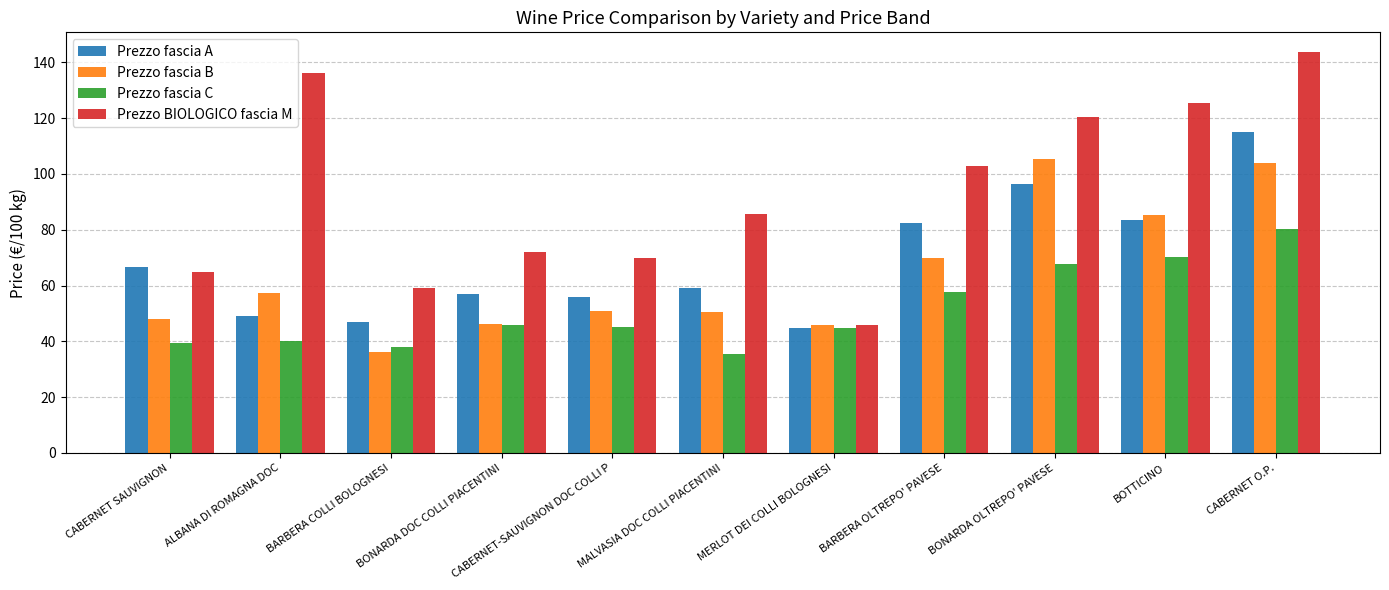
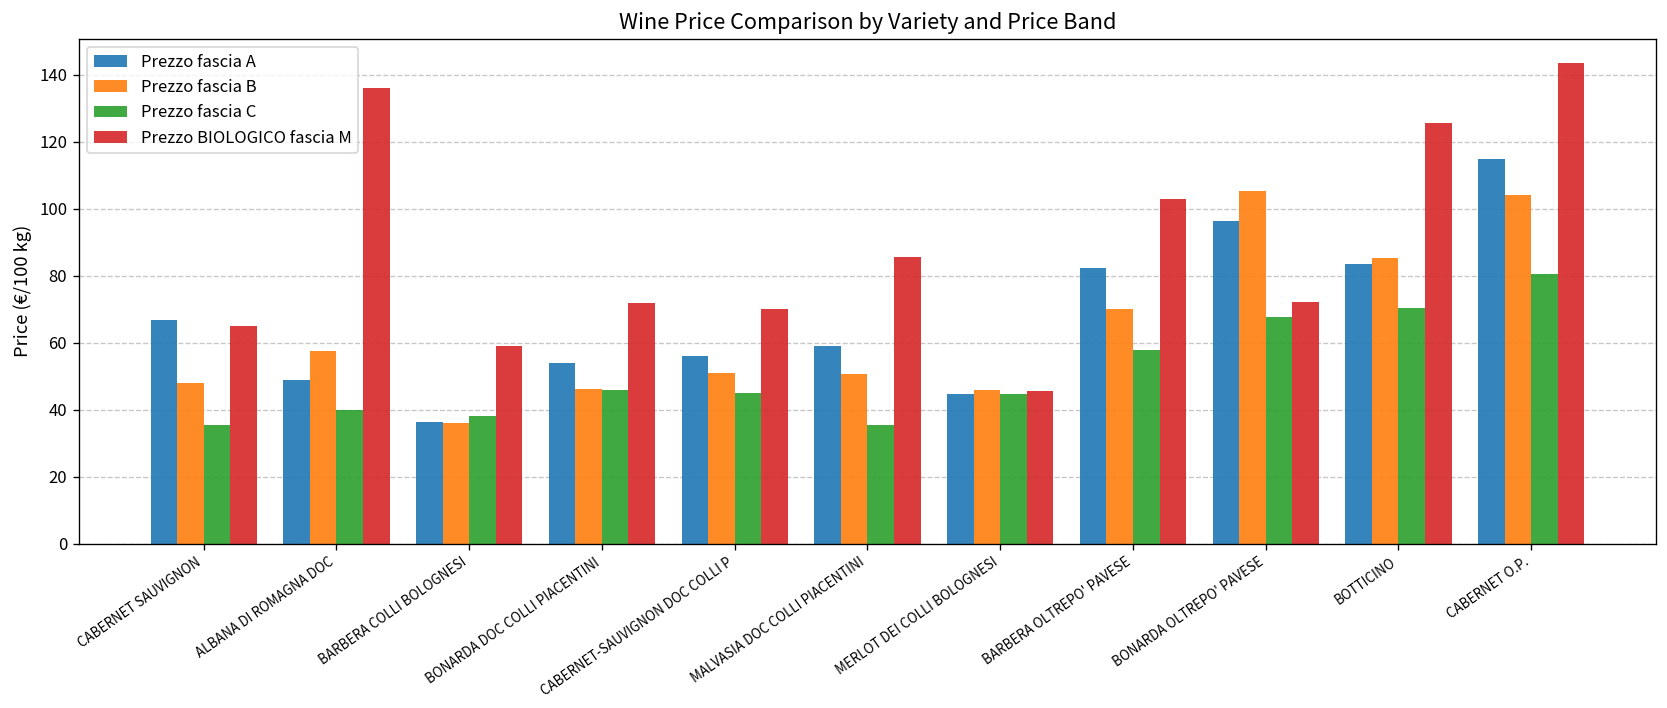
Prezzo fascia C, CABERNET SAUVIGNON: 40 -> 35
Prezzo fascia A, BARBERA COLLI BOLOGNESI: 47 -> 36
Prezzo fascia A, BONARDA DOC COLLI PIACENTINI: 57 -> 54
Prezzo BIOLOGICO fascia M, BONARDA OLTREPO' PAVESE: 121 -> 72
